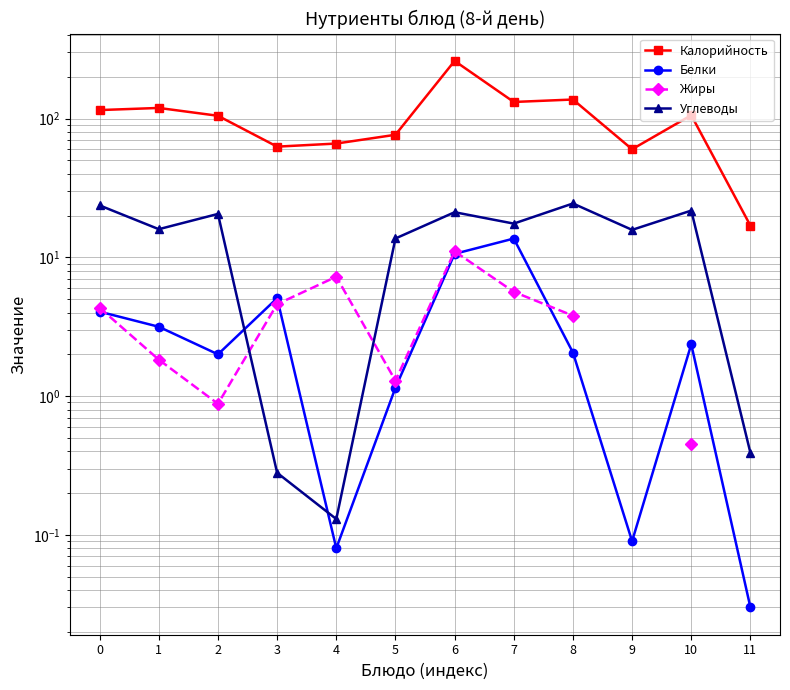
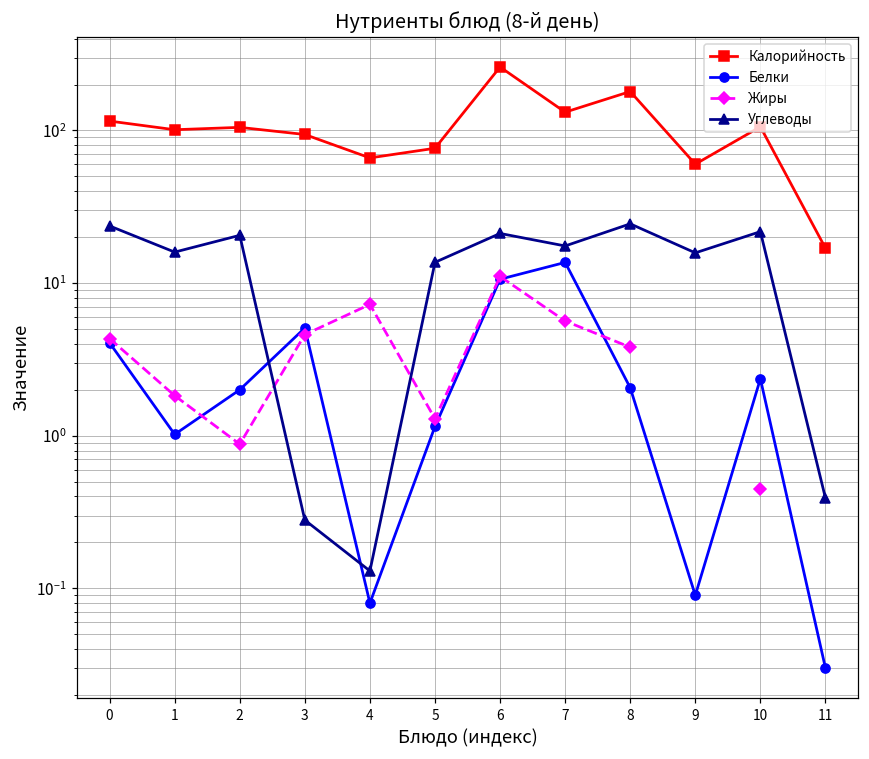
Калорийность, 1: 120 -> 100
Белки, 1: 3.2 -> 1.0
Калорийность, 3: 60 -> 90
Калорийность, 8: 140 -> 180
